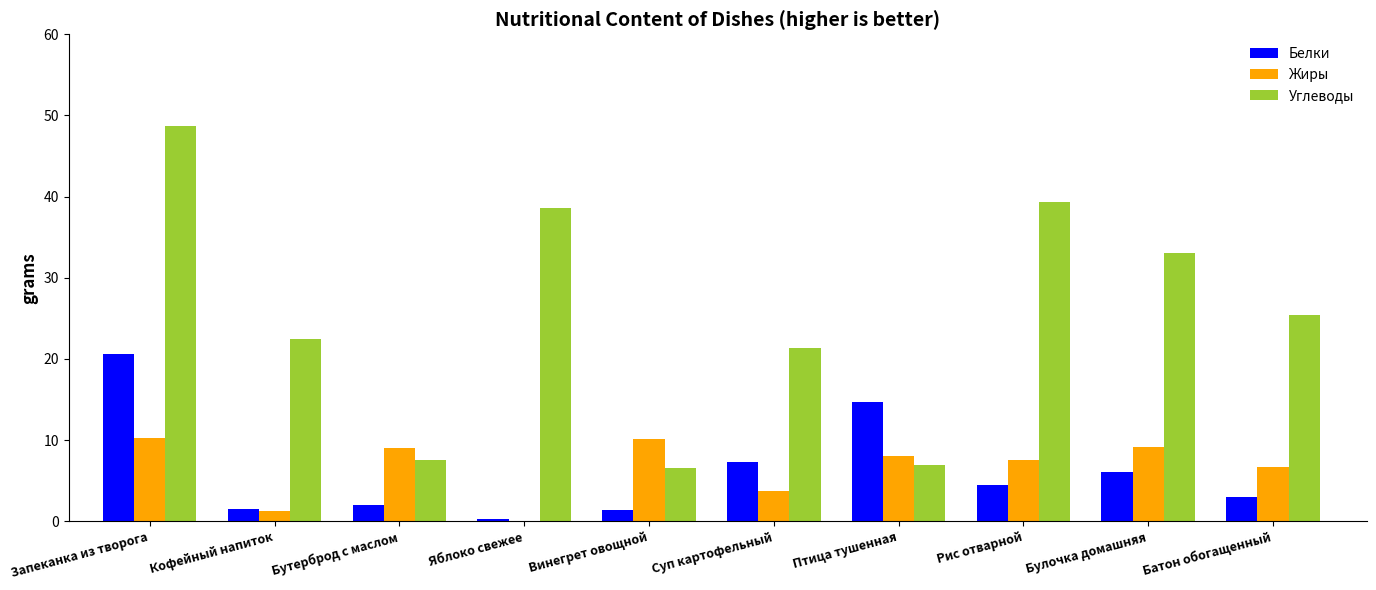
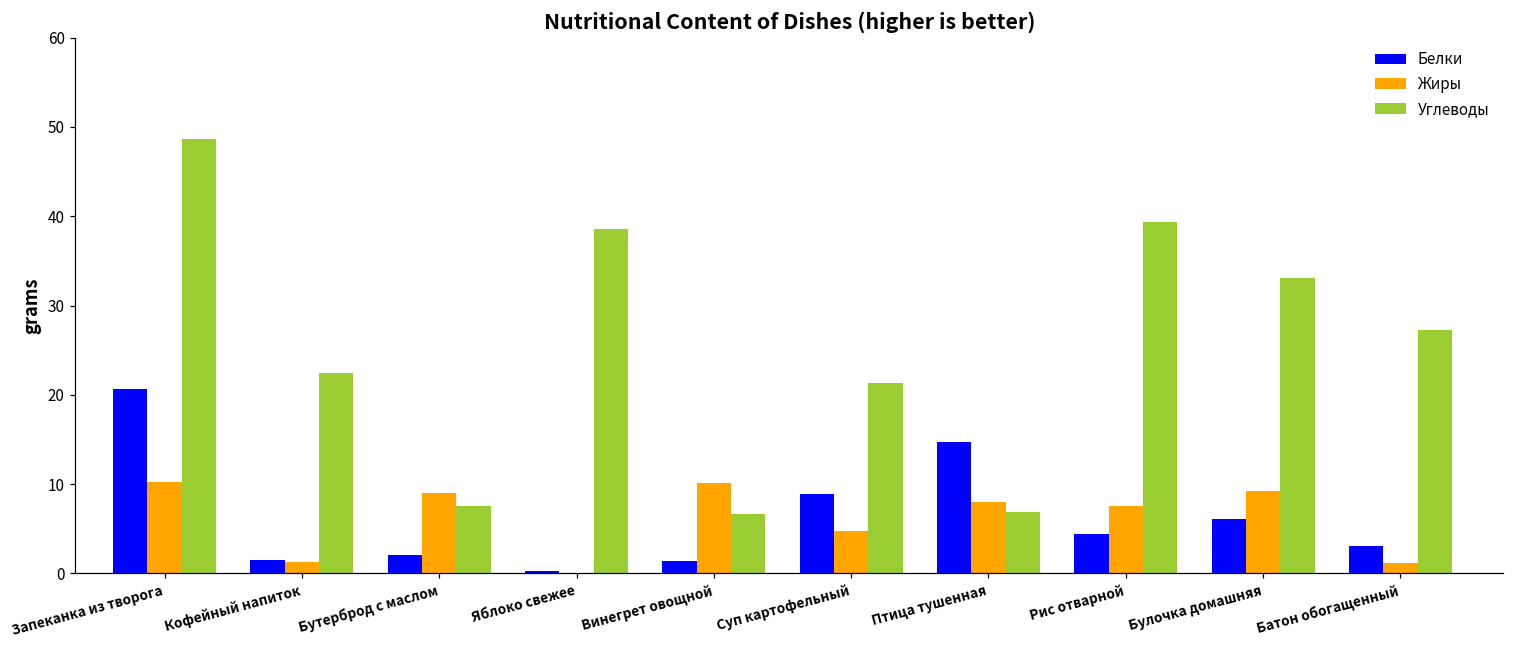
Белки, Суп картофельный: 7 -> 9
Жиры, Суп картофельный: 4 -> 5
Жиры, Батон обогащенный: 7 -> 1
Углеводы, Батон обогащенный: 25 -> 27
